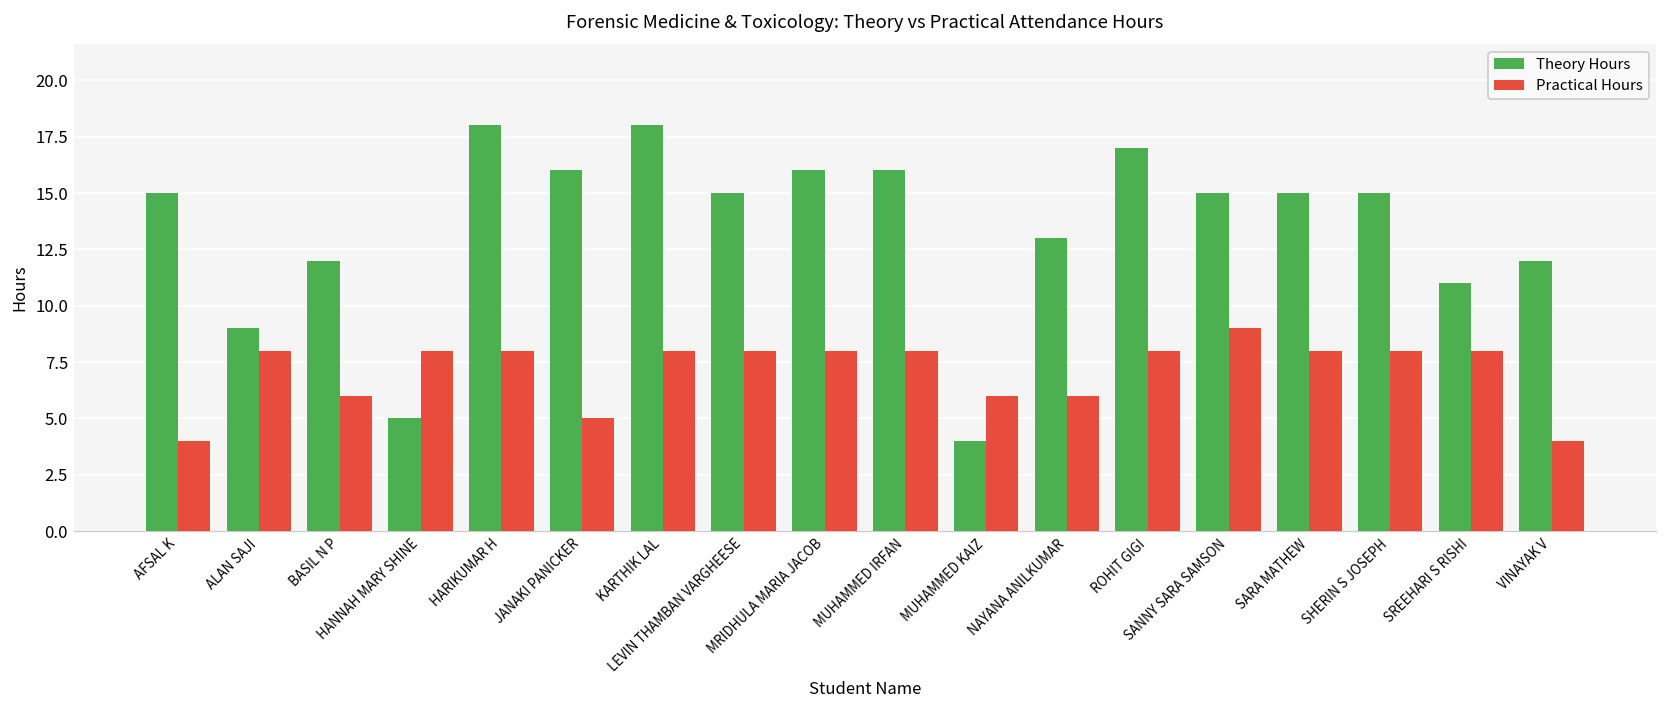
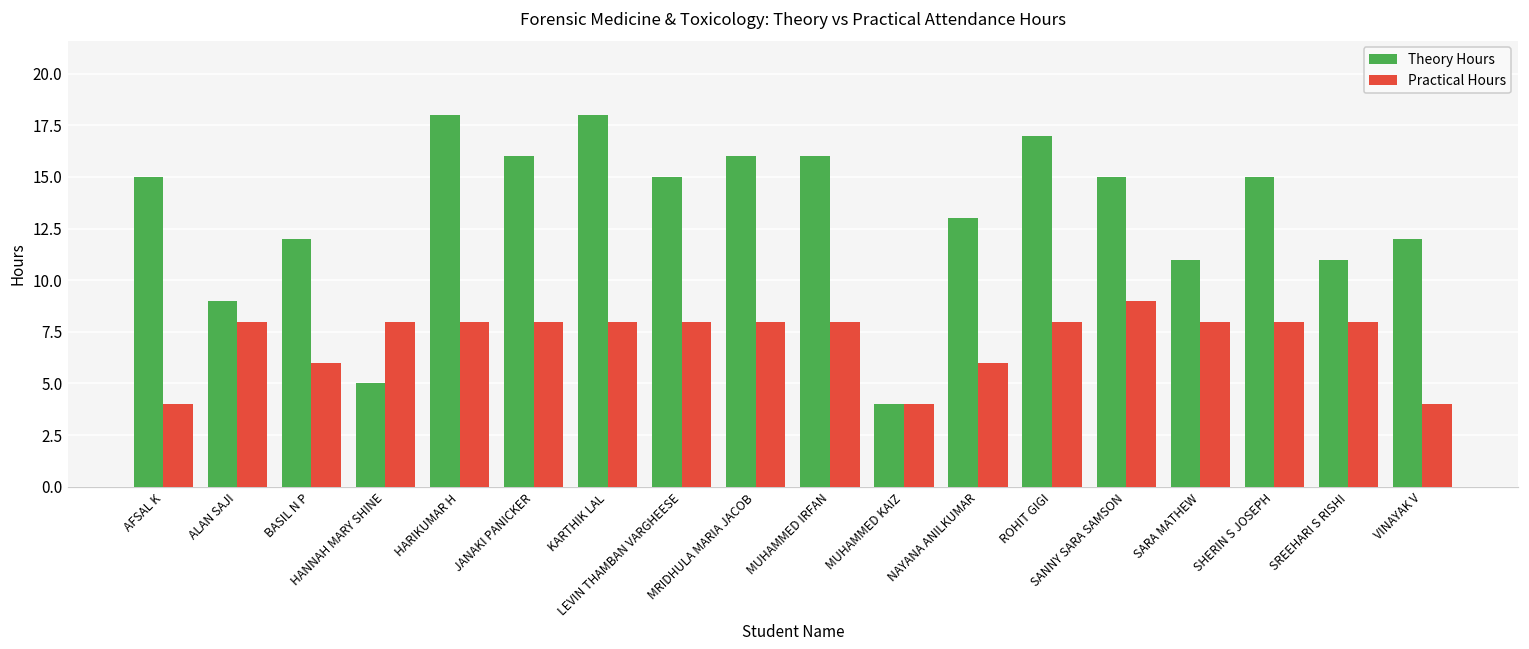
Practical Hours, JANAKI PANICKER: 5 -> 8
Practical Hours, MUHAMMED KAIZ: 6 -> 4
Theory Hours, SARA MATHEW: 15 -> 11
